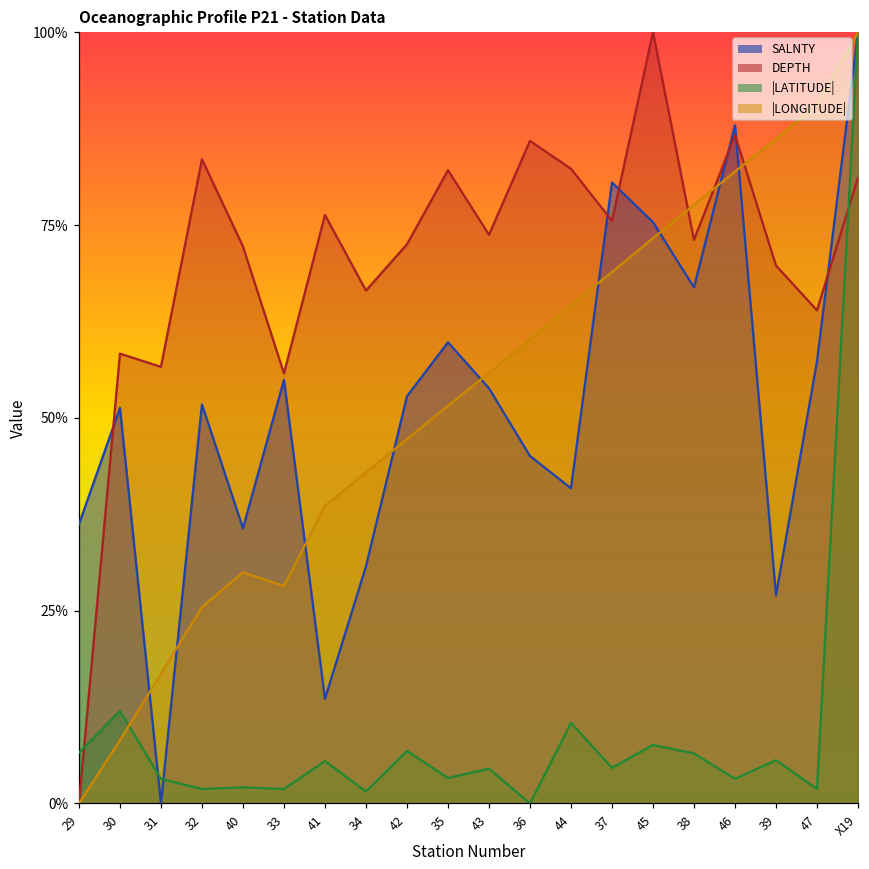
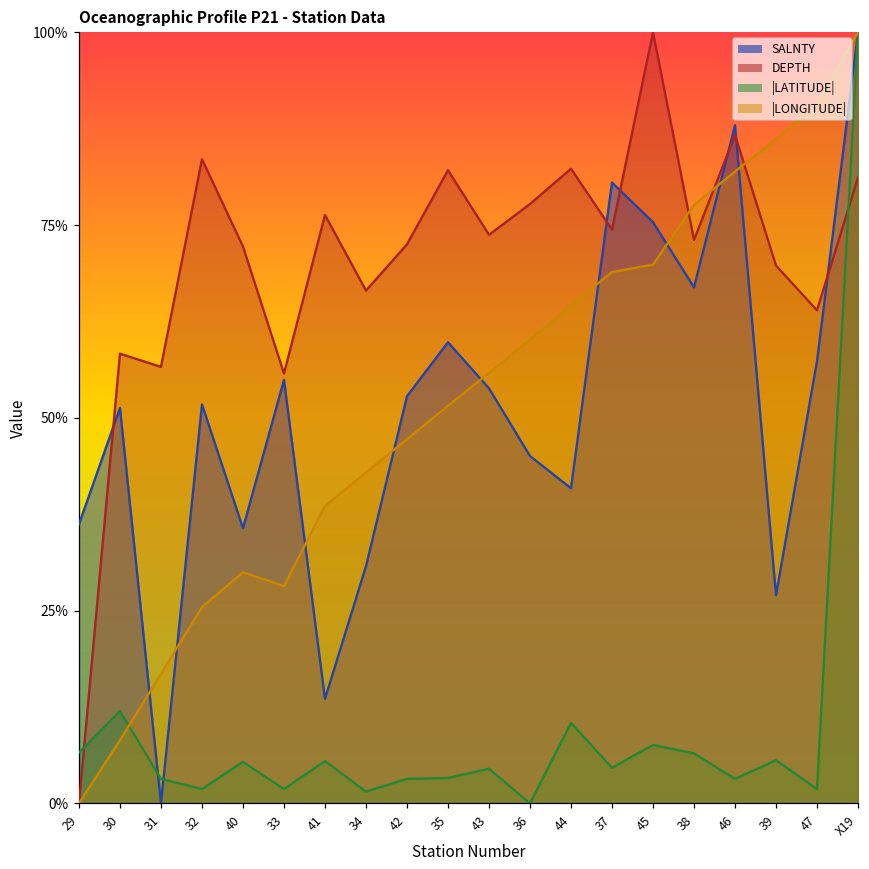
|LATITUDE|, 40: 2% -> 5%
|LATITUDE|, 42: 7% -> 3%
DEPTH, 36: 86% -> 78%
DEPTH, 37: 76% -> 74%
|LONGITUDE|, 45: 73% -> 70%
